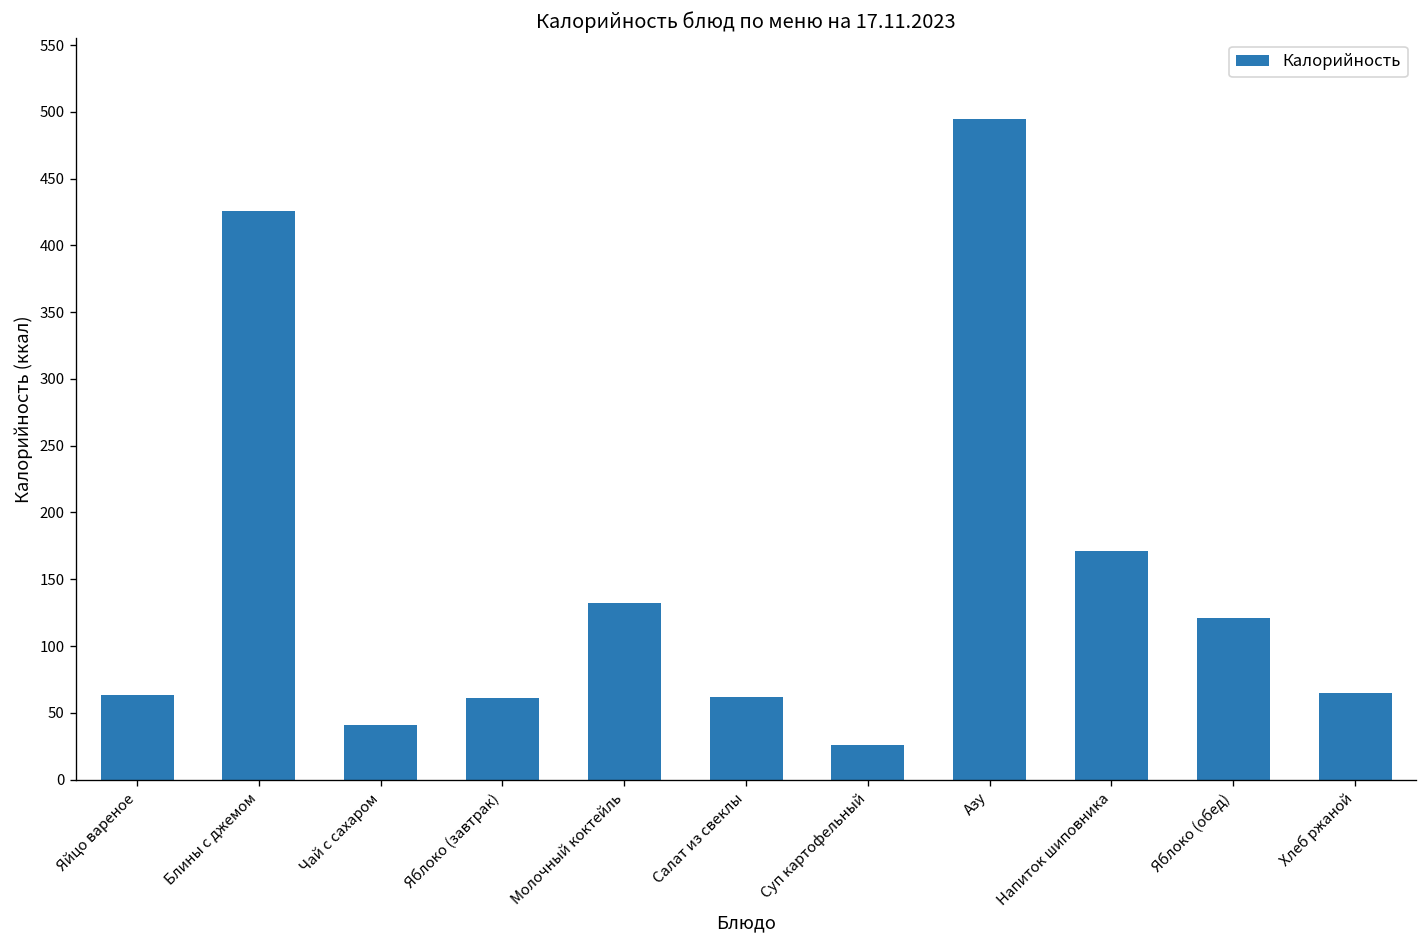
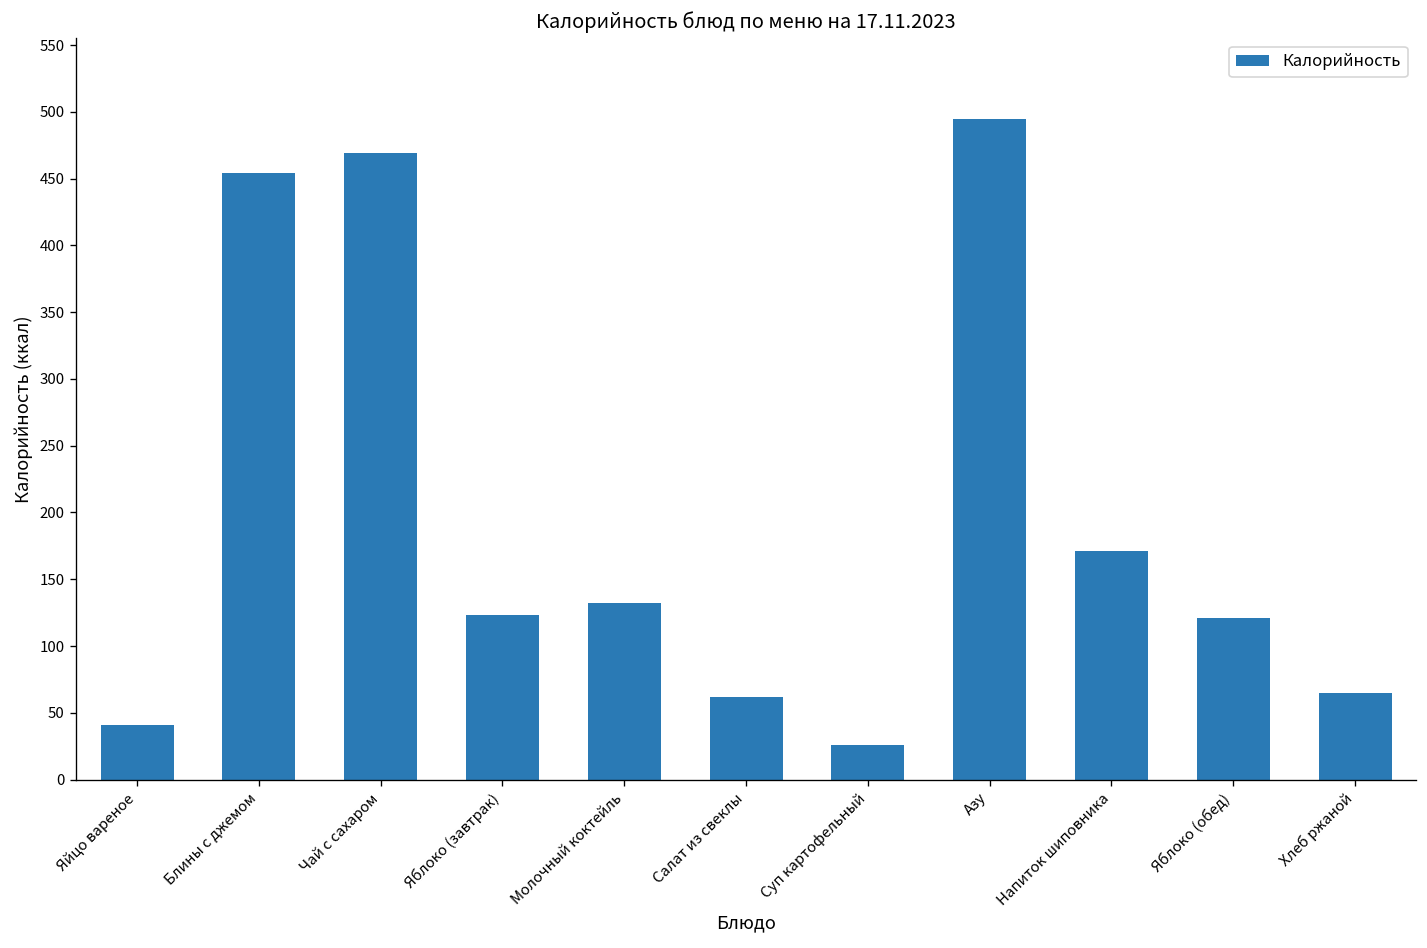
Яйцо вареное: 63 -> 41
Блины с джемом: 426 -> 454
Чай с сахаром: 41 -> 469
Яблоко (завтрак): 61 -> 123
